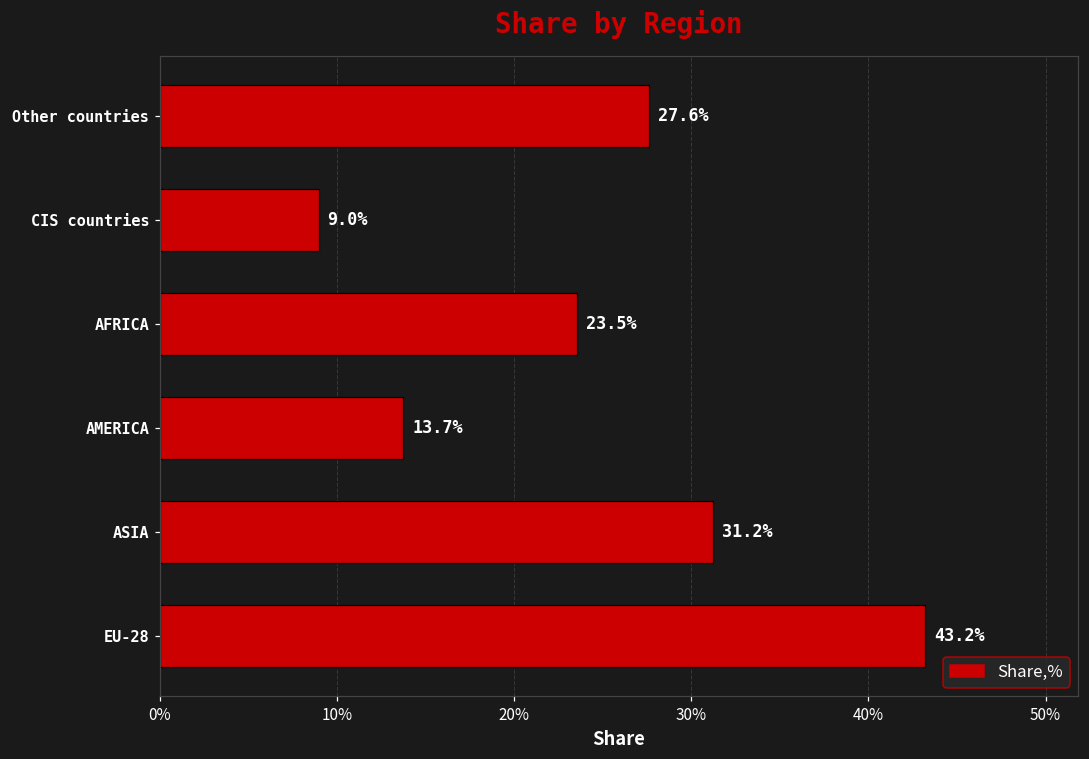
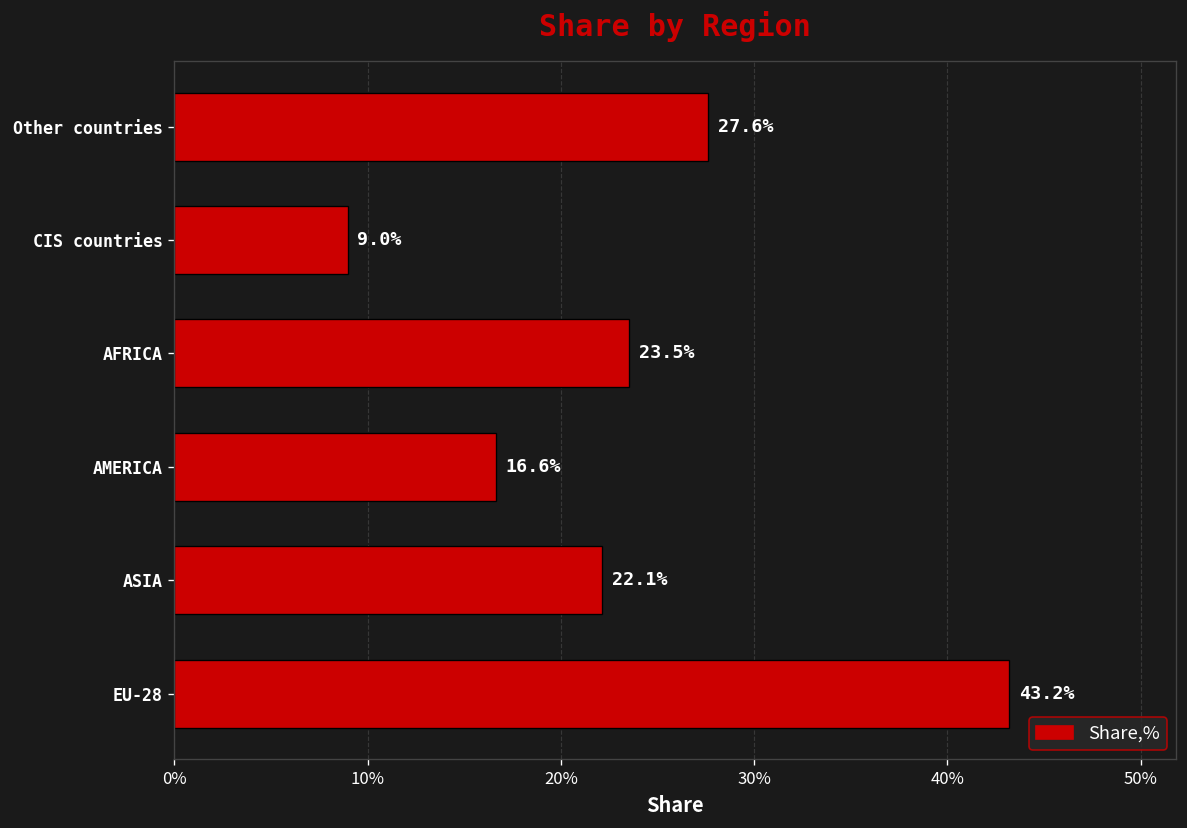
AMERICA: 13.7% -> 16.6%
ASIA: 31.2% -> 22.1%
